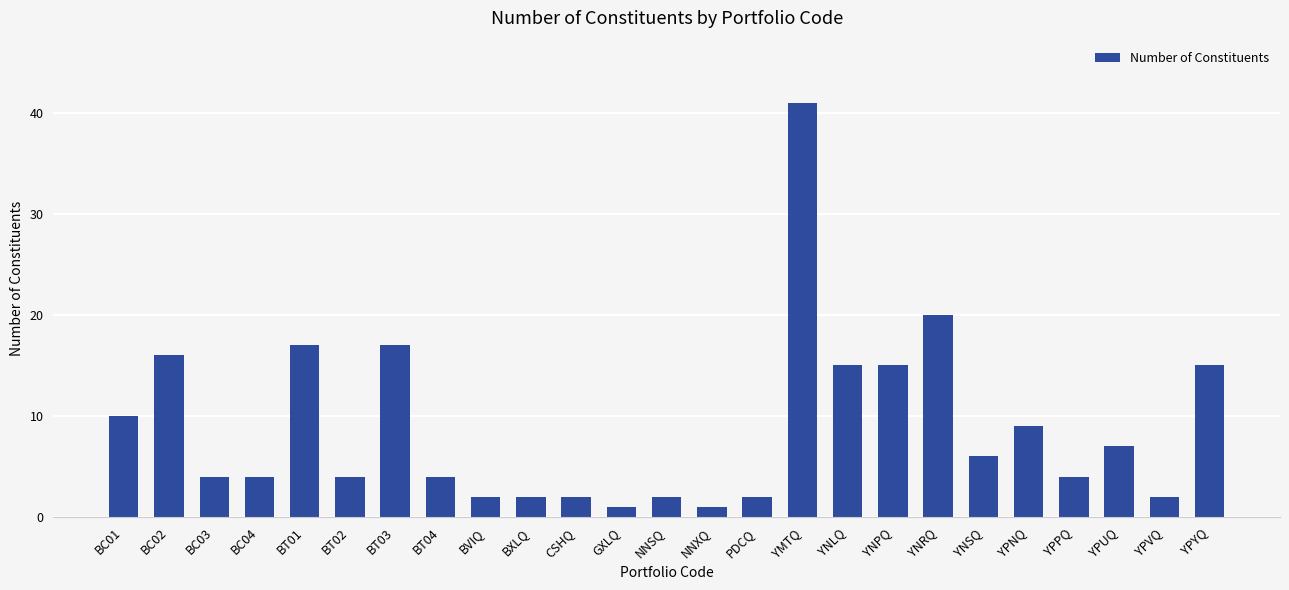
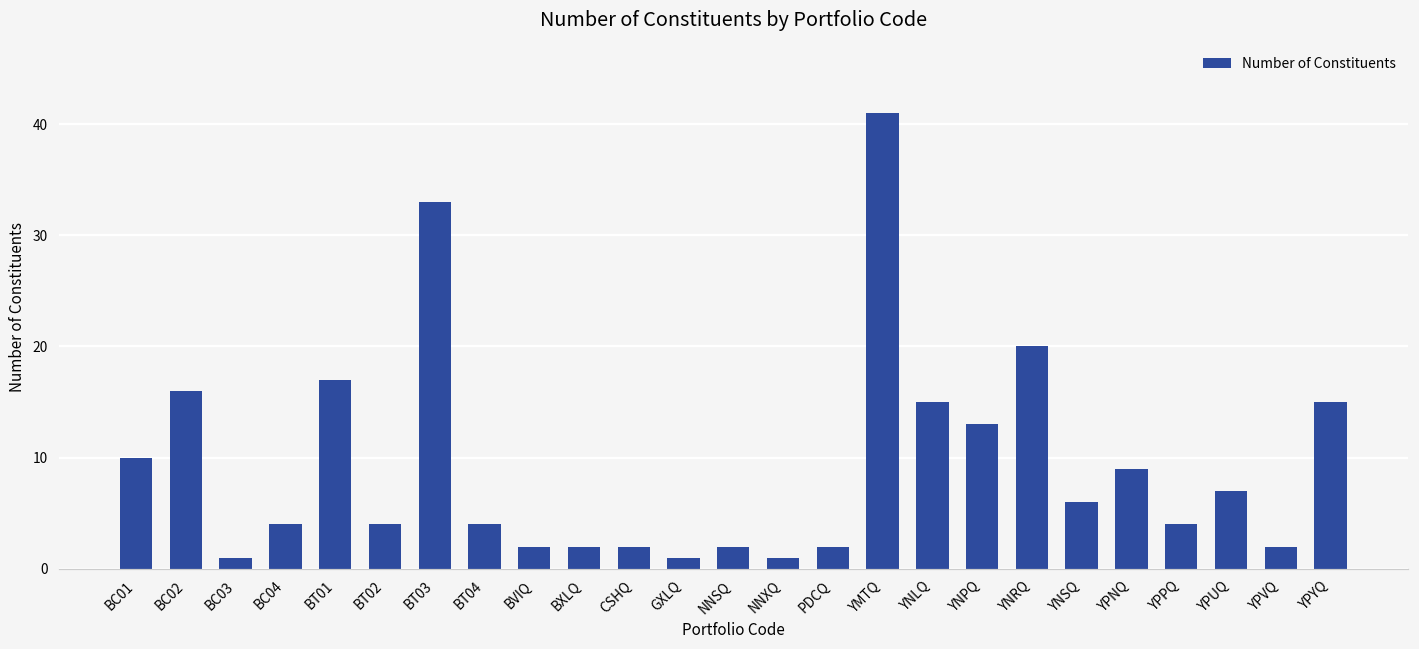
BC03: 4 -> 1
BT03: 17 -> 33
YNPQ: 15 -> 13
